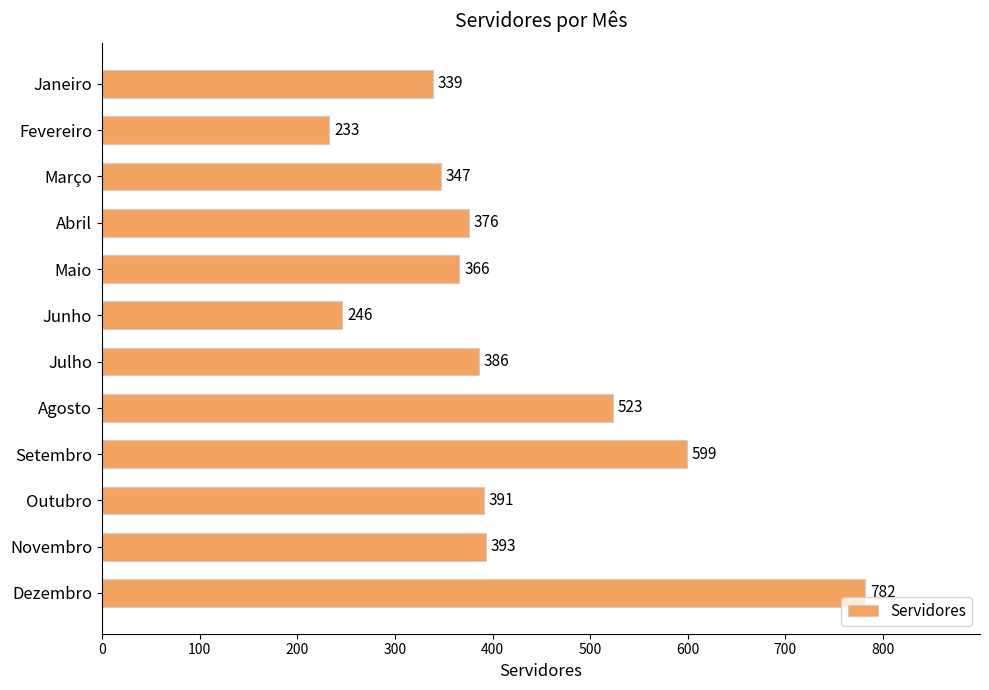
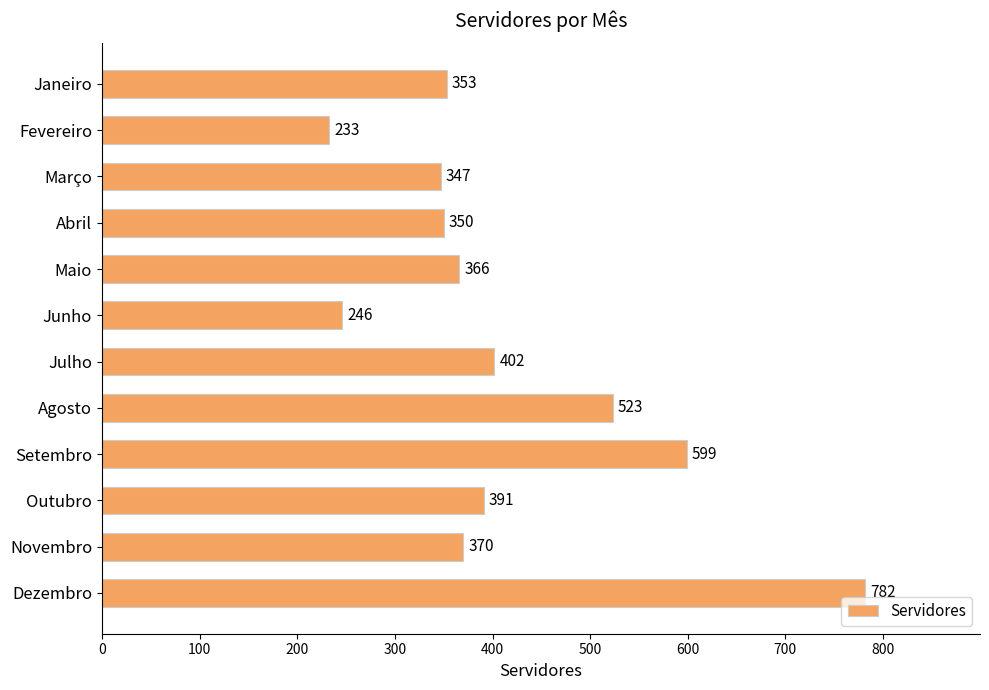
Janeiro: 339 -> 353
Abril: 376 -> 350
Julho: 386 -> 402
Novembro: 393 -> 370
